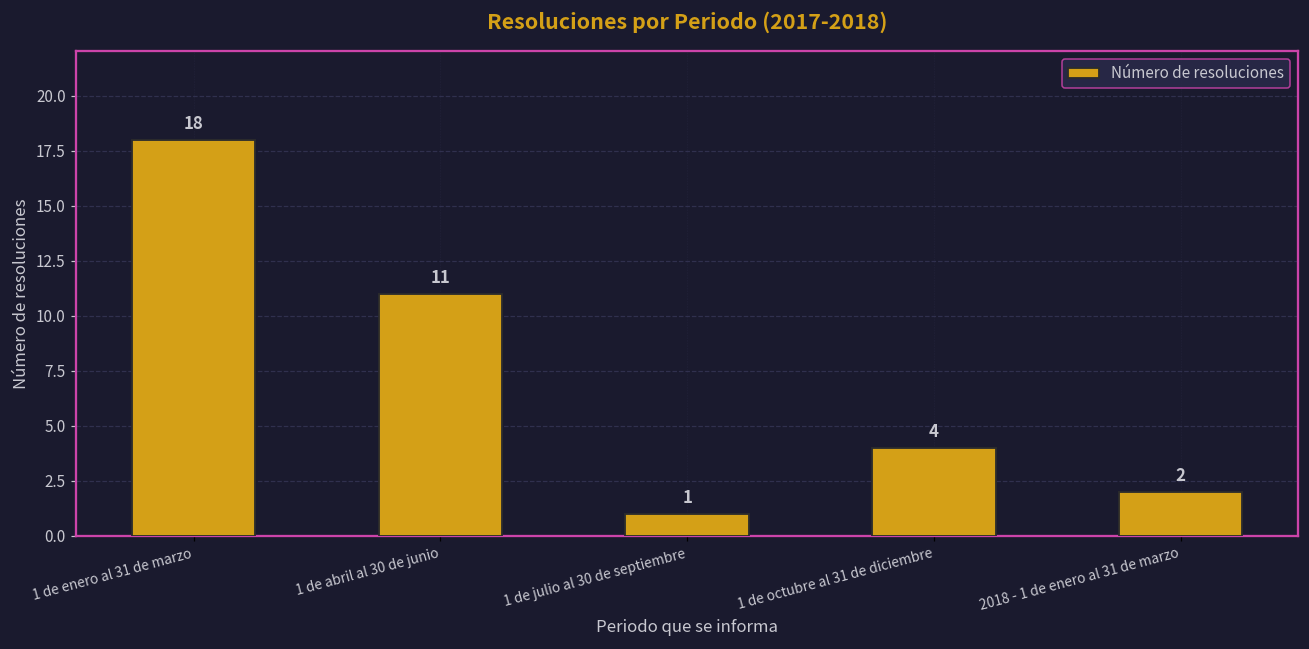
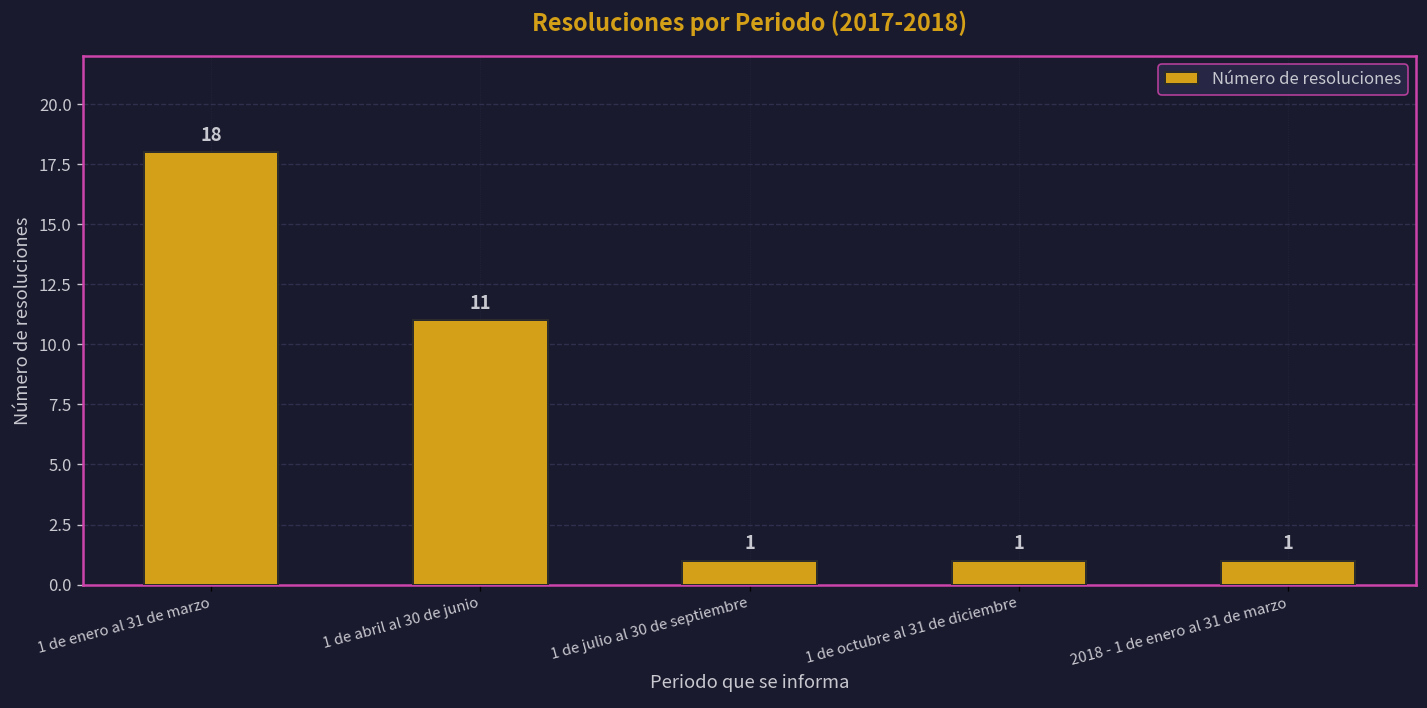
1 de octubre al 31 de diciembre: 4 -> 1
2018 - 1 de enero al 31 de marzo: 2 -> 1
